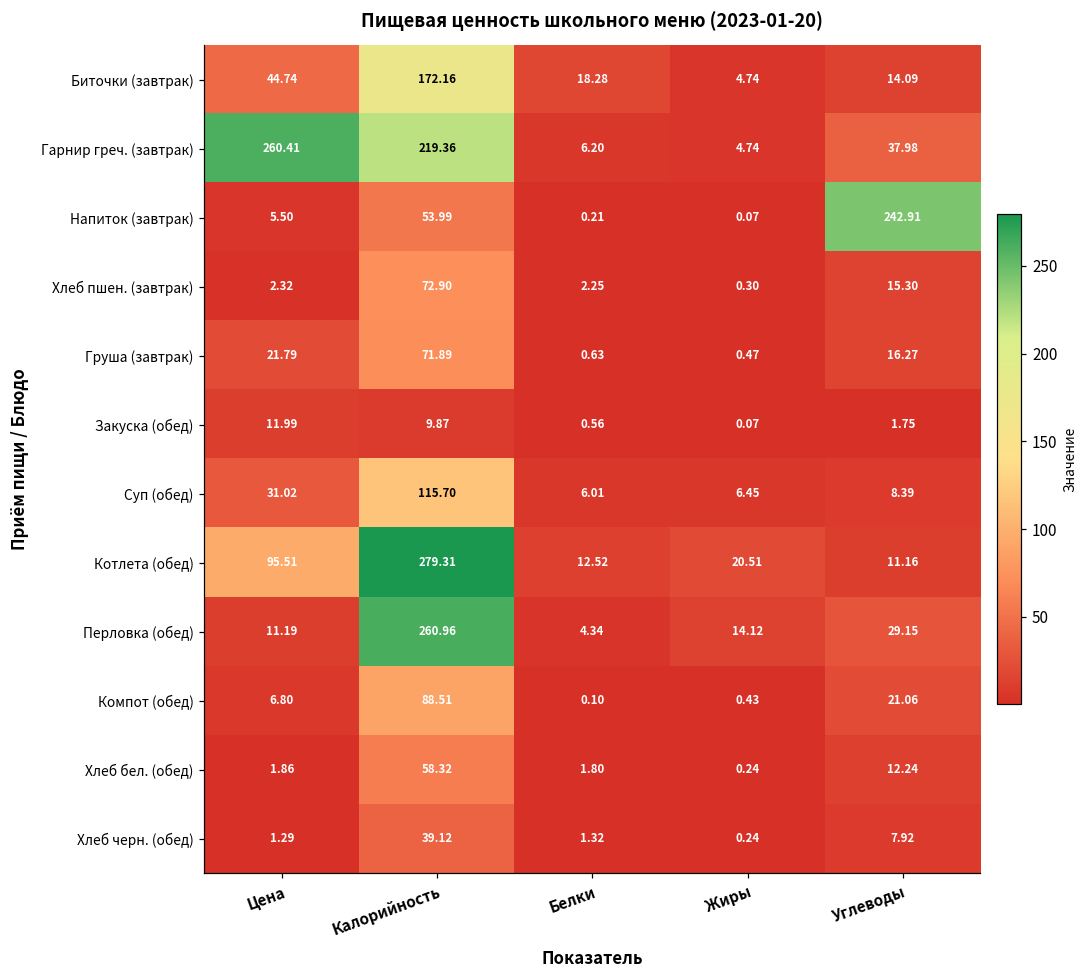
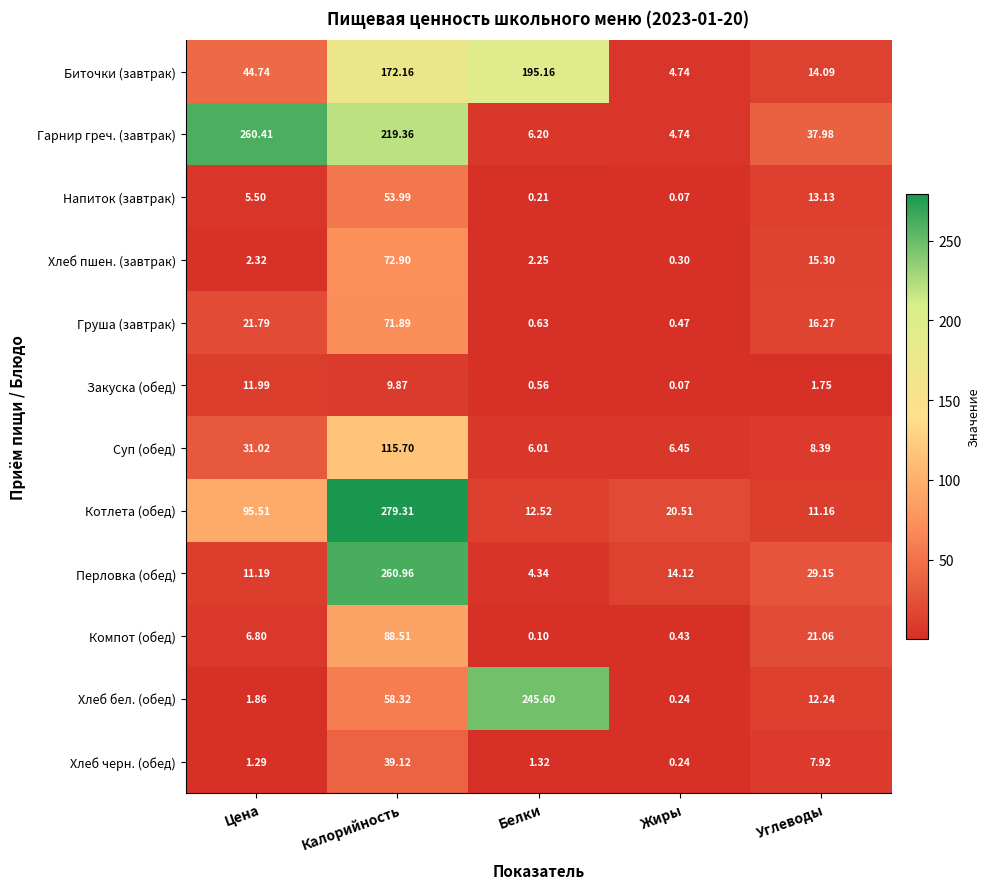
Биточки (завтрак), Белки: 18.28 -> 195.16
Напиток (завтрак), Углеводы: 242.91 -> 13.13
Хлеб бел. (обед), Белки: 1.80 -> 245.60
